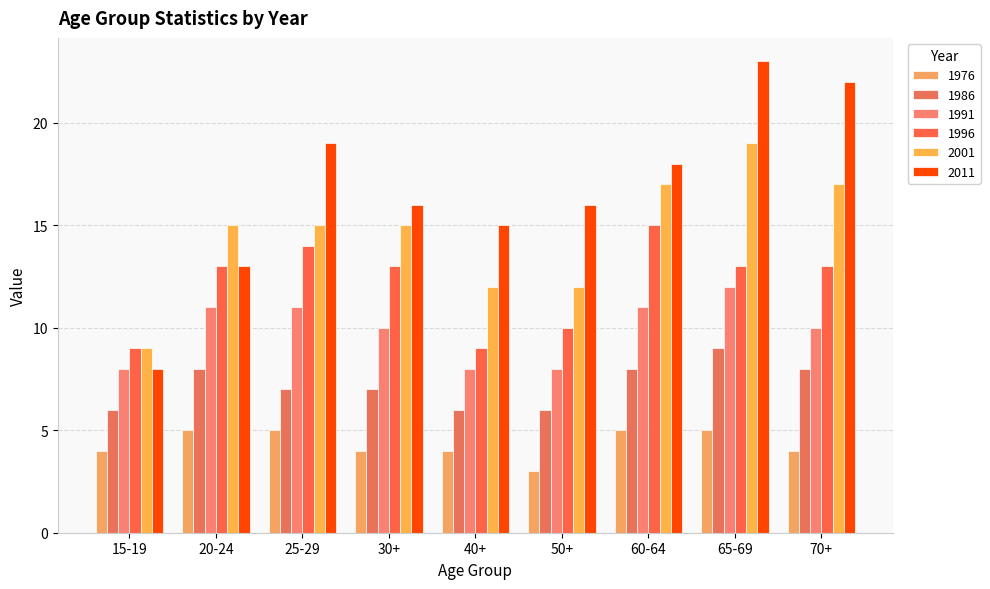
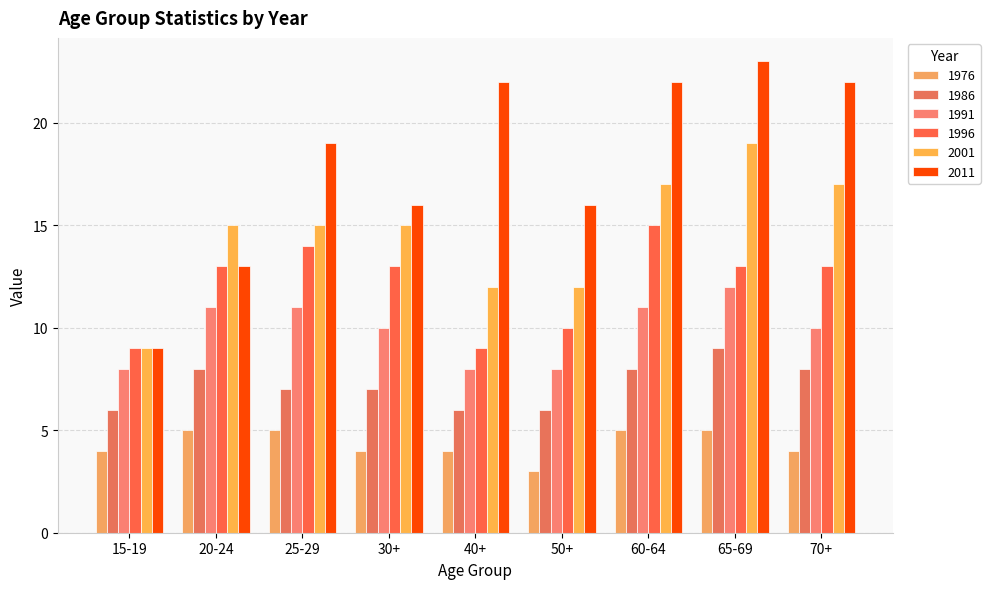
2011, 15-19: 8 -> 9
2011, 40+: 15 -> 22
2011, 60-64: 18 -> 22
